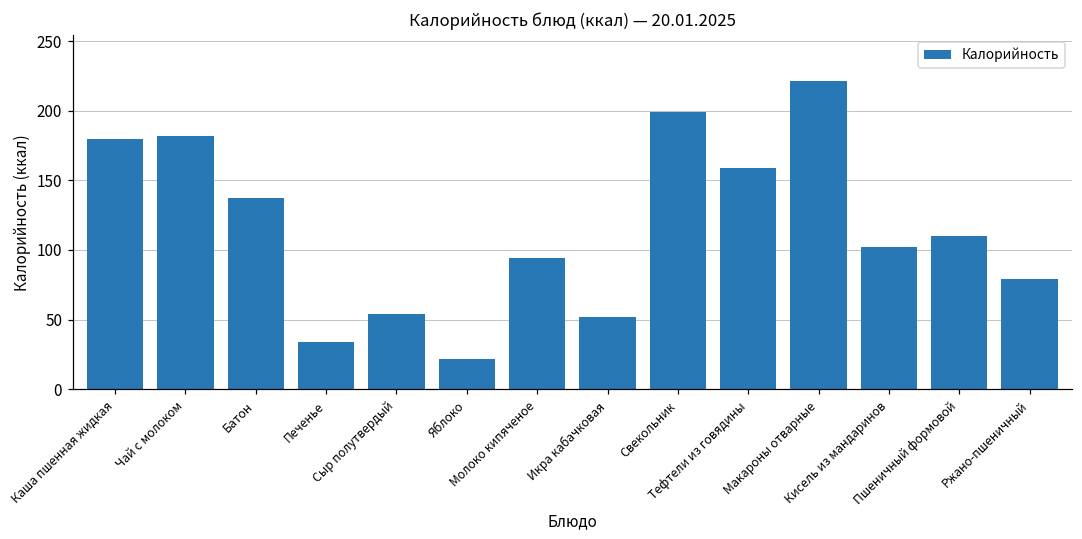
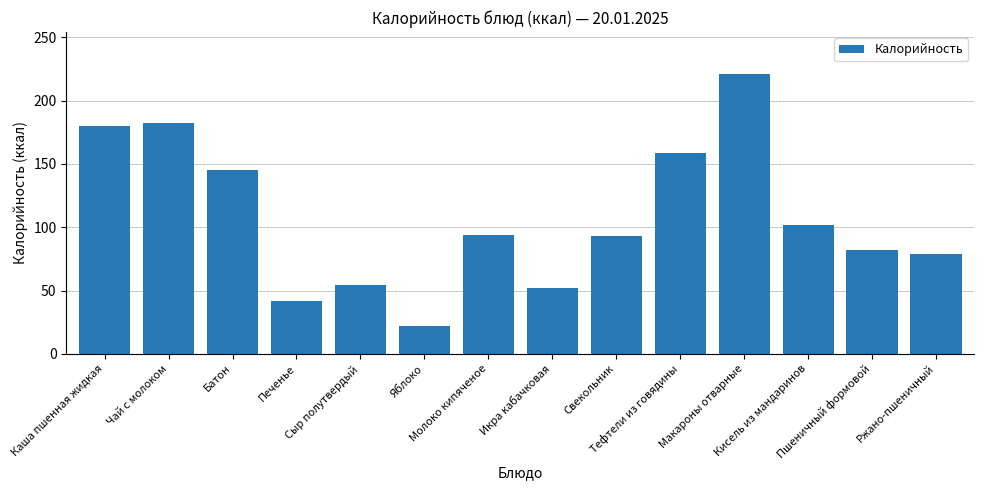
Батон: 137 -> 145
Печенье: 34 -> 42
Свекольник: 199 -> 93
Пшеничный формовой: 110 -> 82
